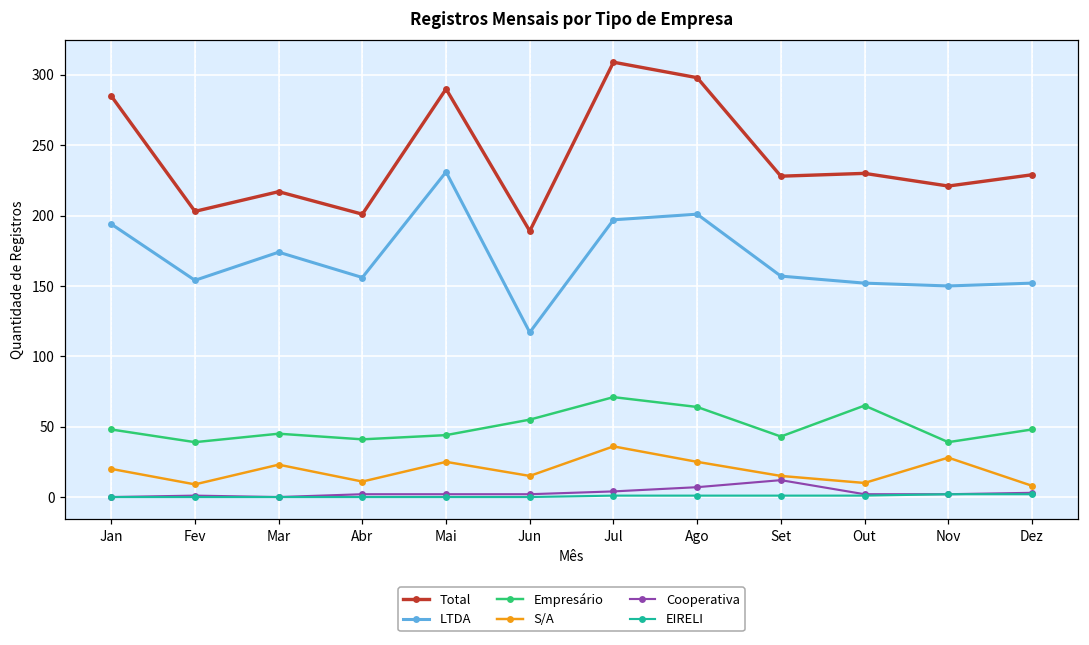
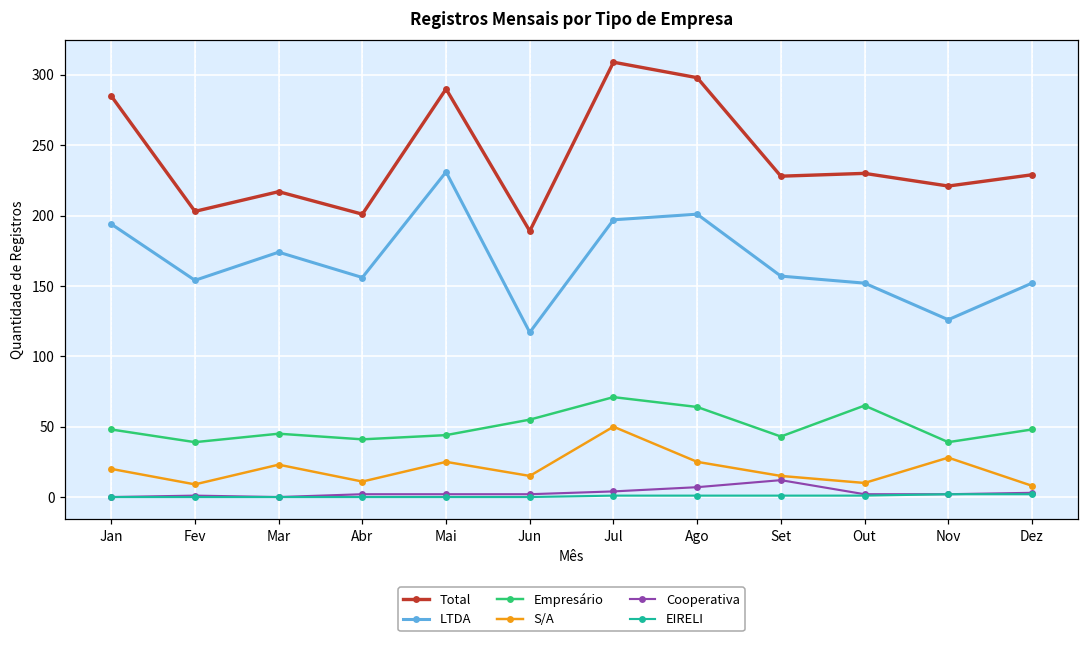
S/A, Jul: 36 -> 50
LTDA, Nov: 150 -> 126
